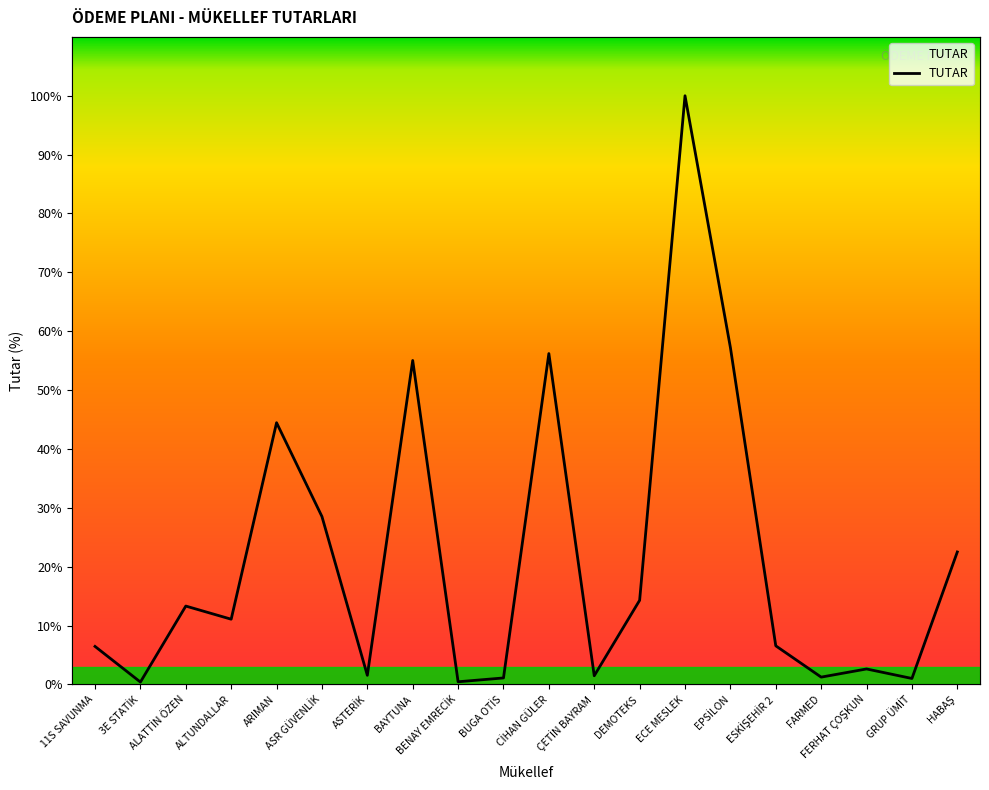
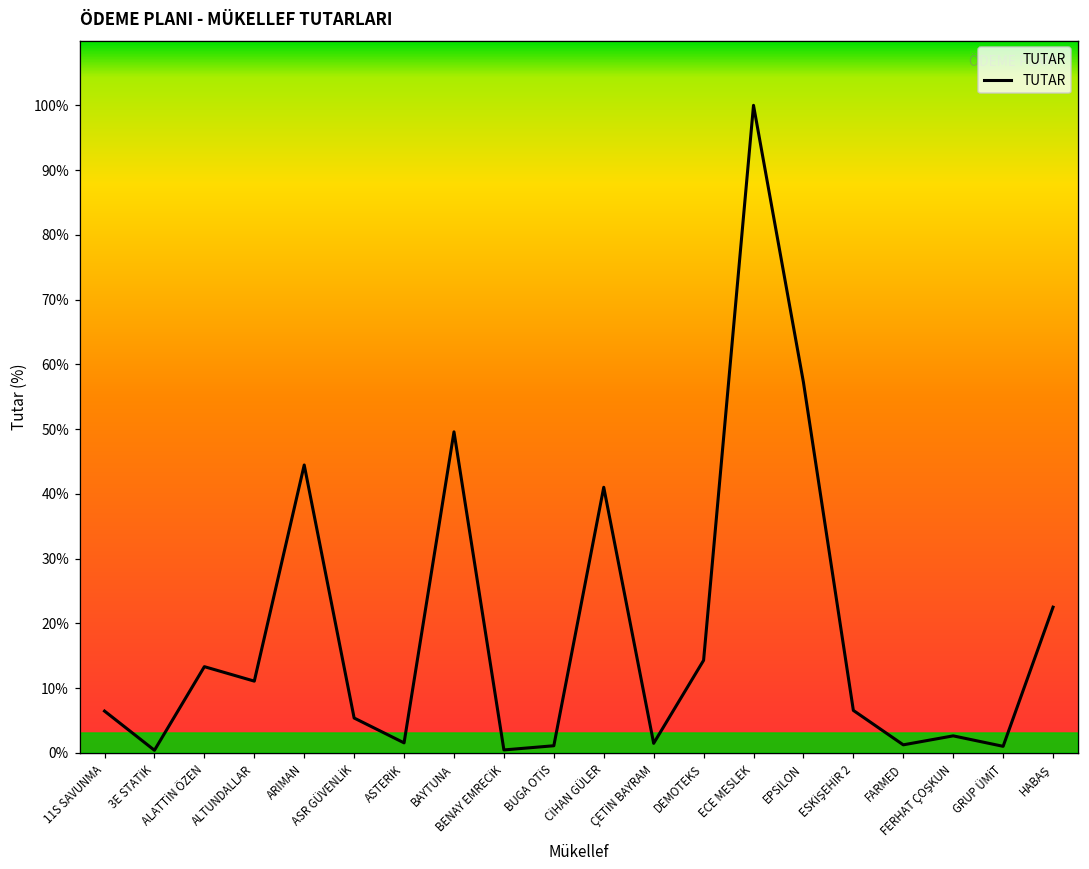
ASR GÜVENLİK: 29% -> 5%
BAYTUNA: 55% -> 50%
CİHAN GÜLER: 56% -> 41%
